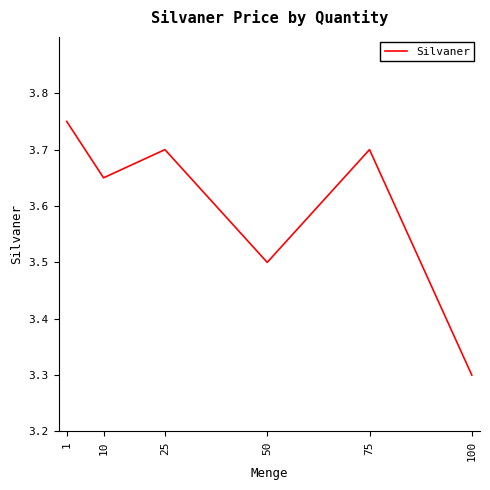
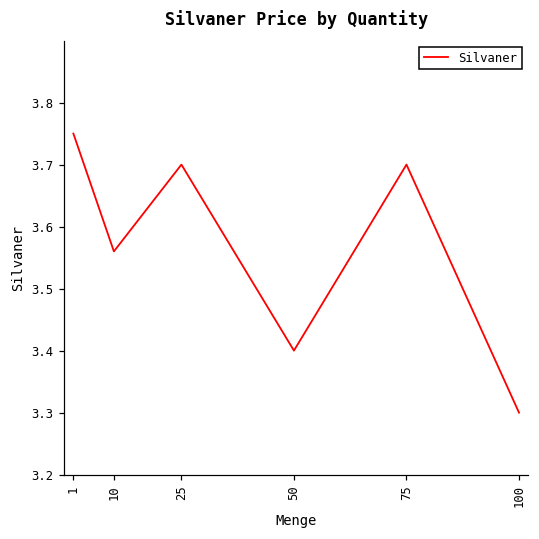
10: 3.65 -> 3.56
50: 3.5 -> 3.4
